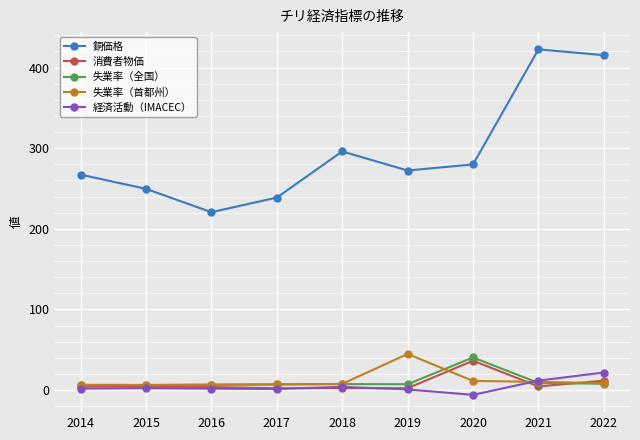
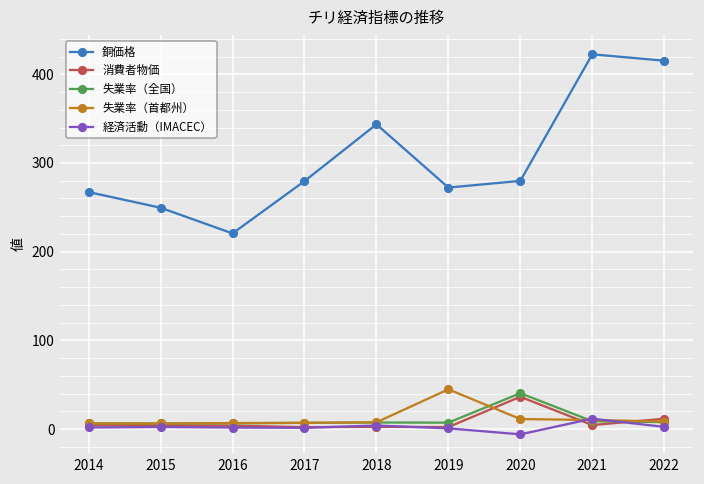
銅価格, 2017: 240 -> 280
銅価格, 2018: 300 -> 340
経済活動（IMACEC）, 2022: 20 -> 0
